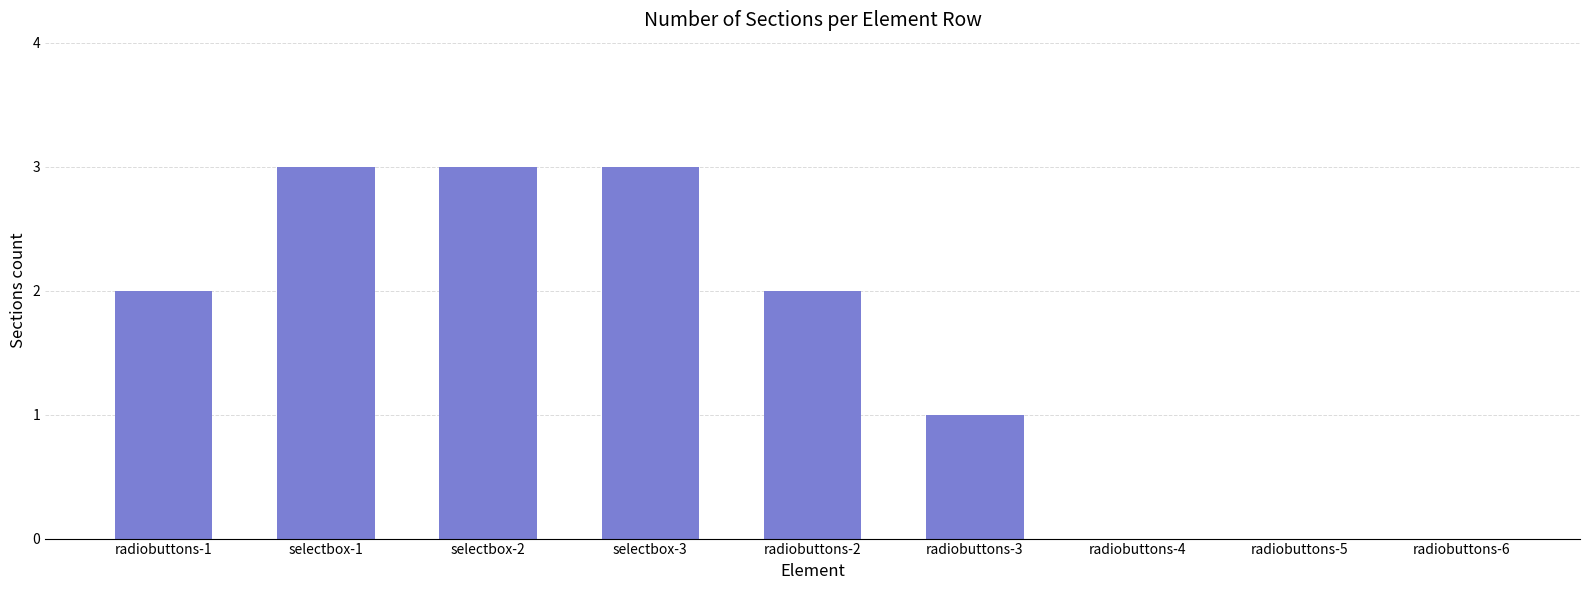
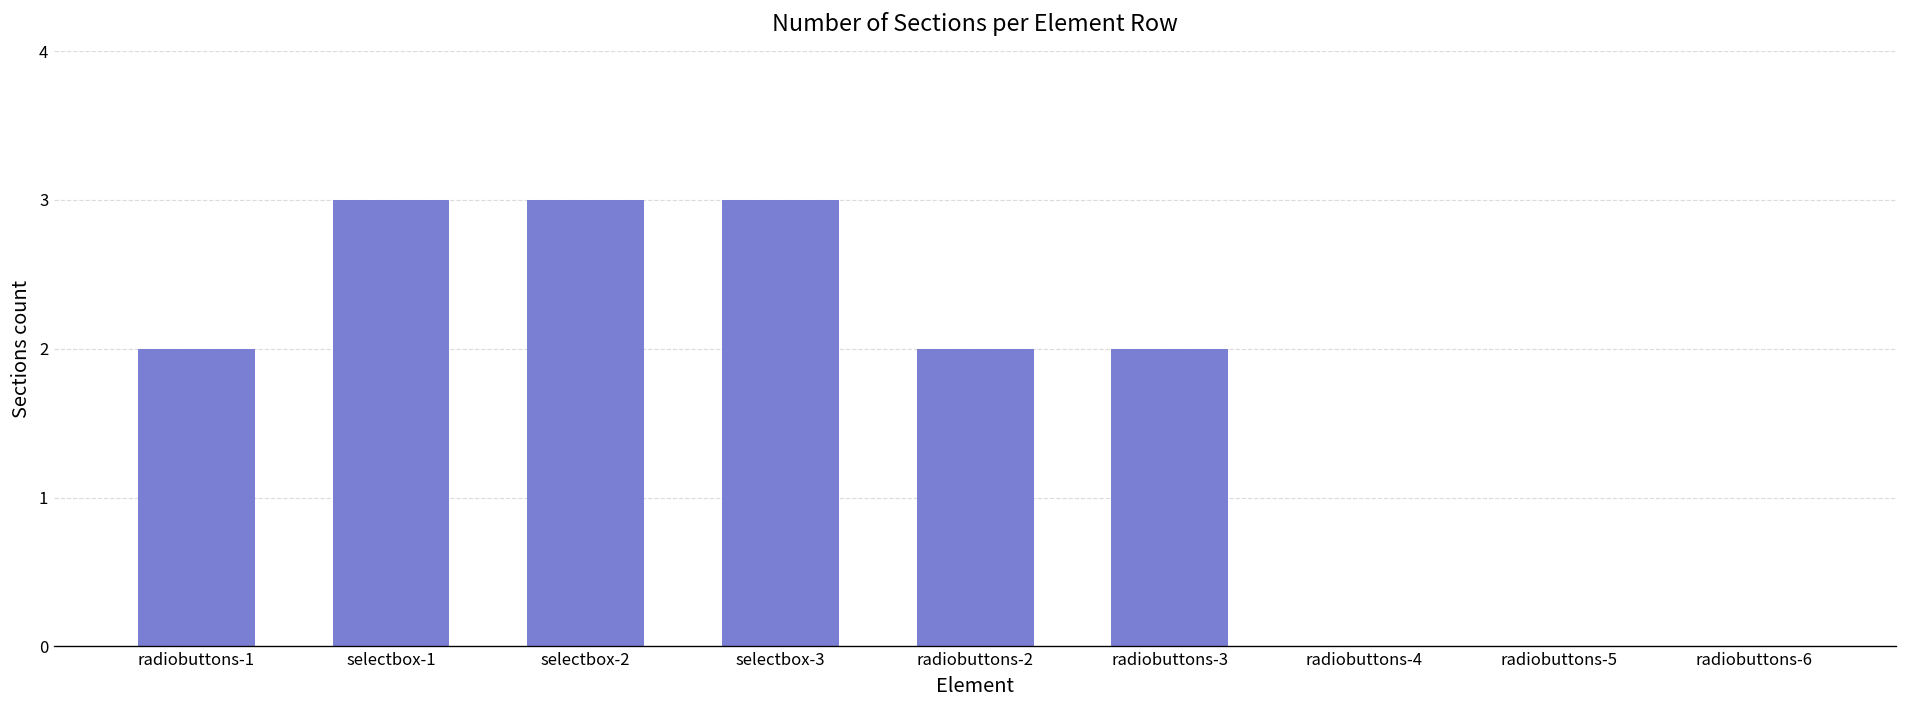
radiobuttons-3: 1 -> 2
